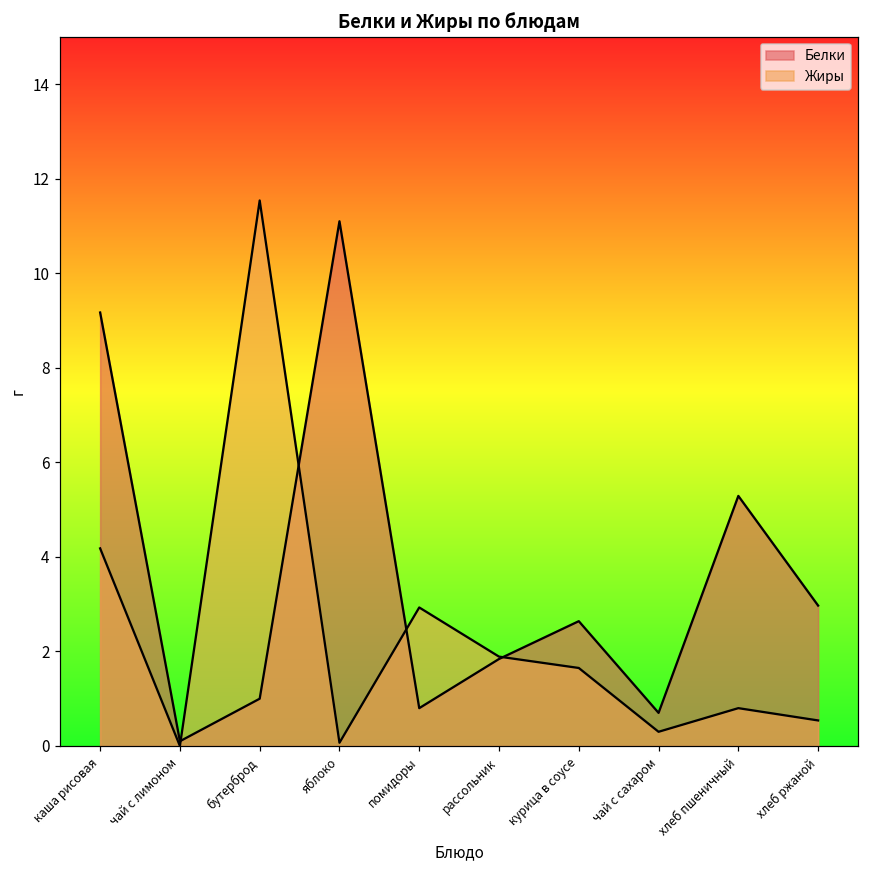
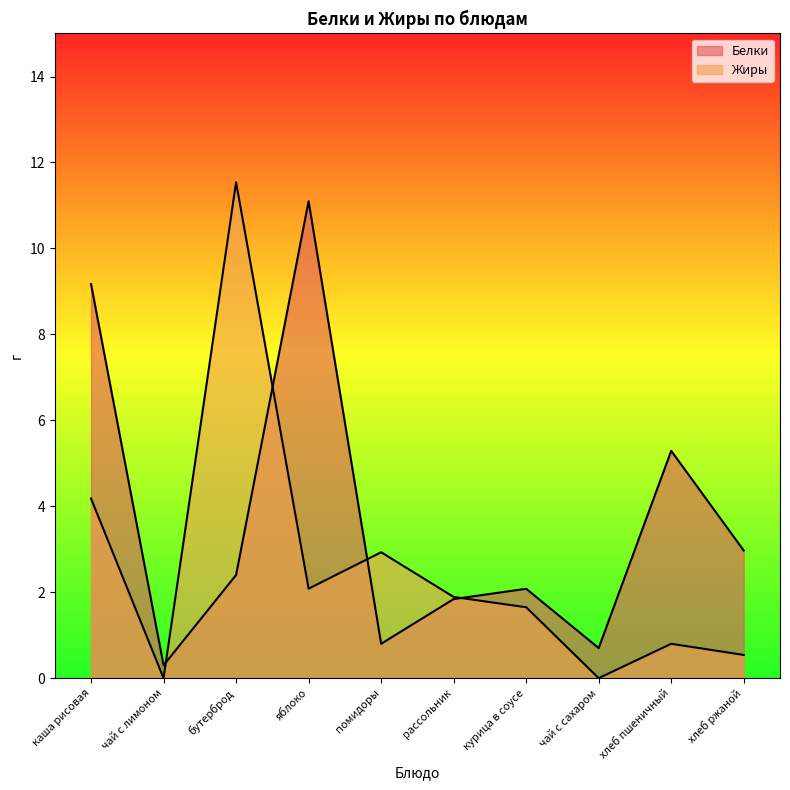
Белки, чай с лимоном: 0.1 -> 0.3
Белки, бутерброд: 1.0 -> 2.4
Жиры, яблоко: 0.1 -> 2.1
Белки, курица в соусе: 2.6 -> 2.1
Жиры, чай с сахаром: 0.3 -> 0.0
